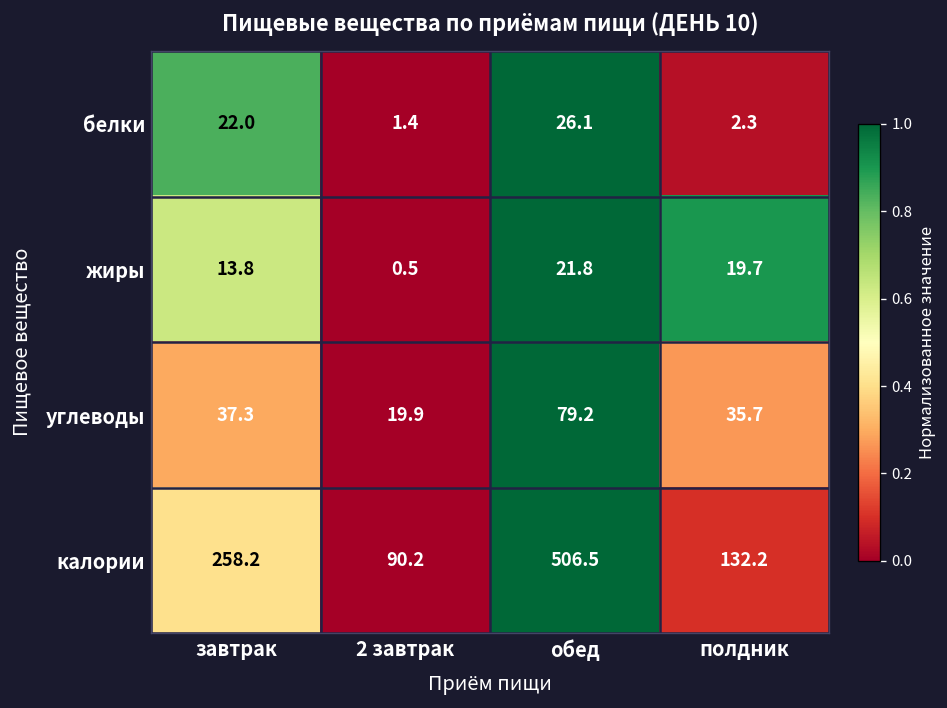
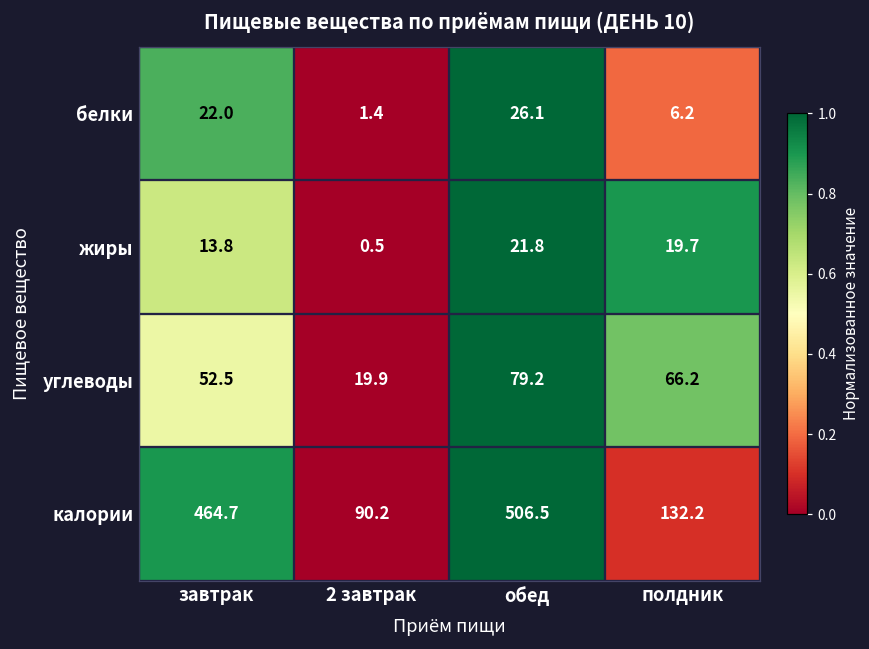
белки, полдник: 2.3 -> 6.2
углеводы, завтрак: 37.3 -> 52.5
углеводы, полдник: 35.7 -> 66.2
калории, завтрак: 258.2 -> 464.7
